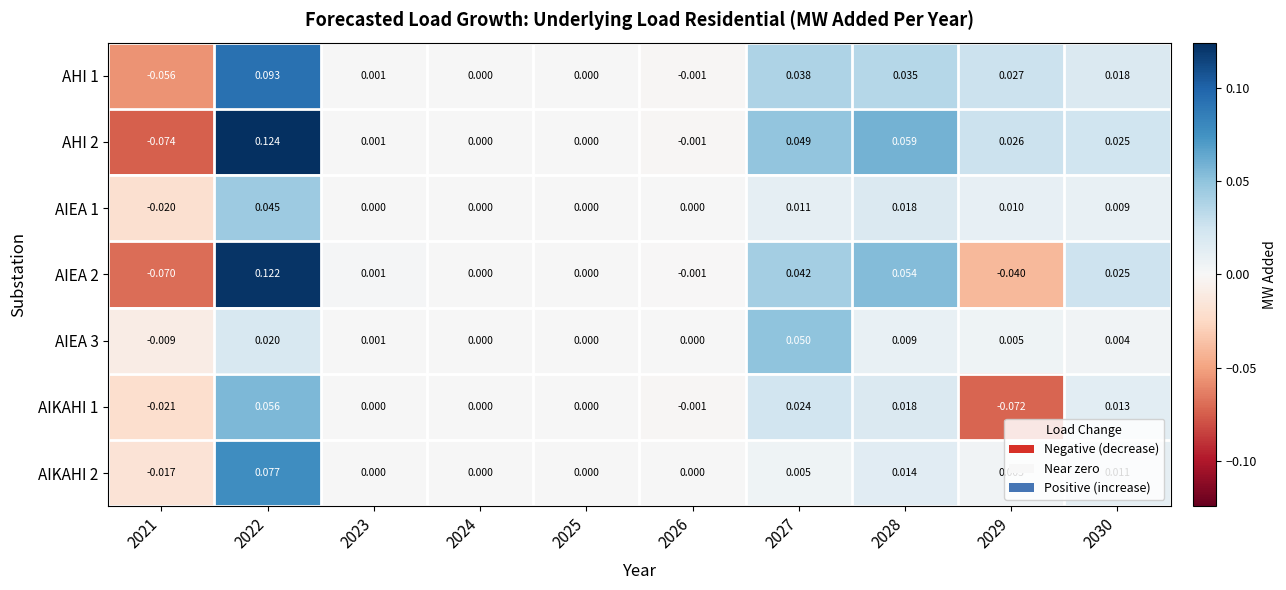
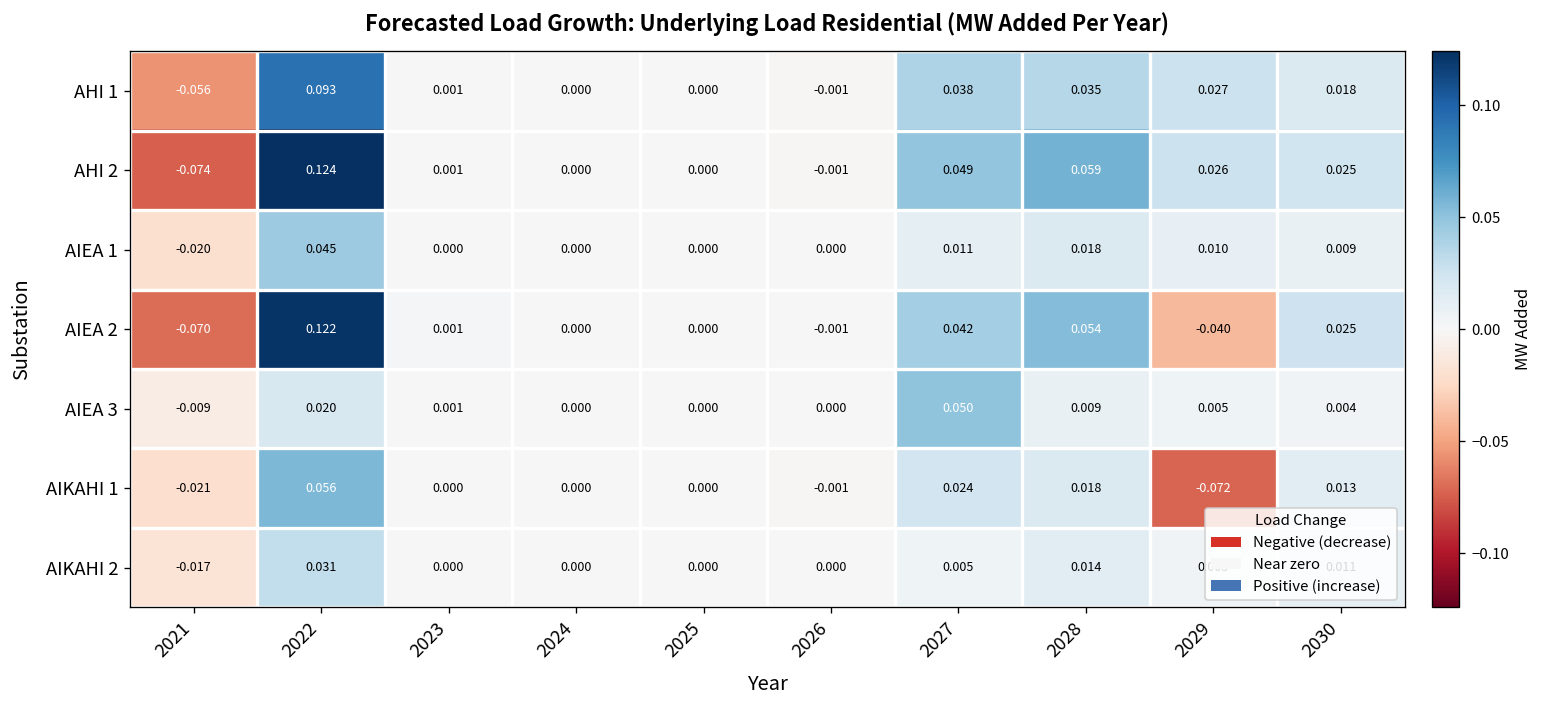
AIKAHI 2, 2022: 0.077 -> 0.031
